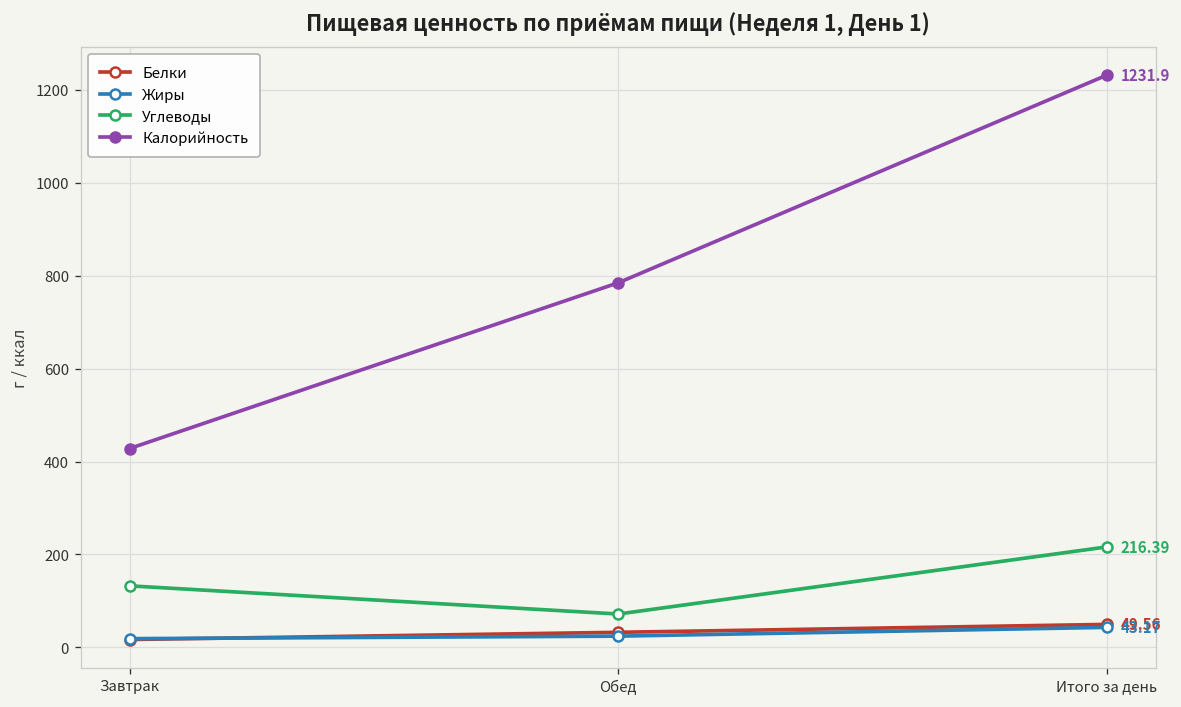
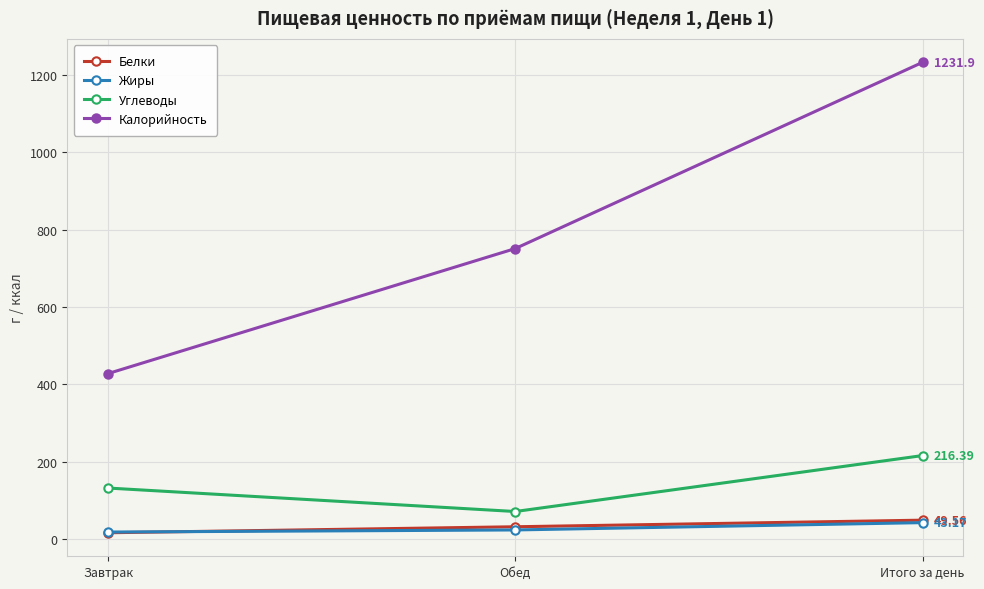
Калорийность, Обед: 780 -> 750
